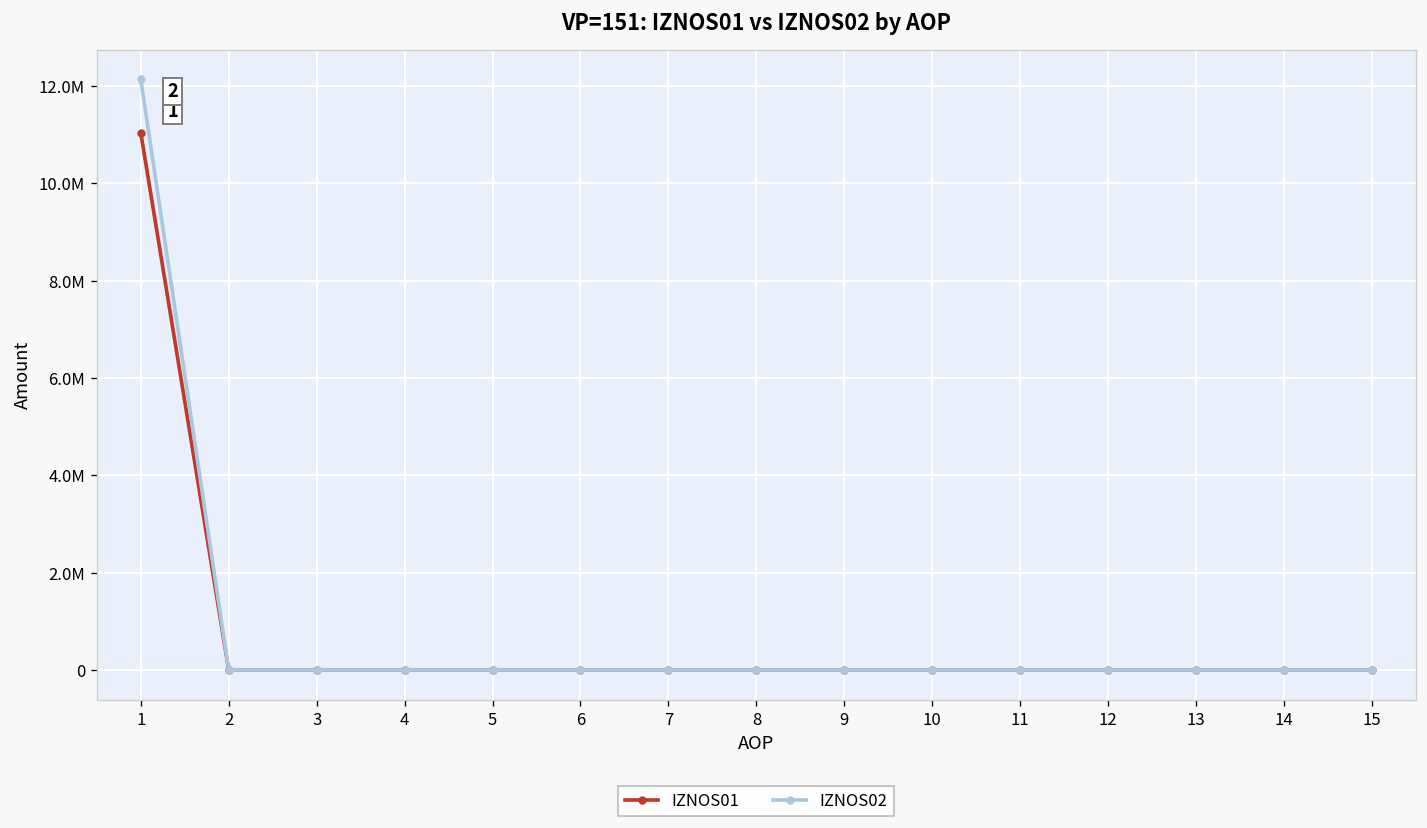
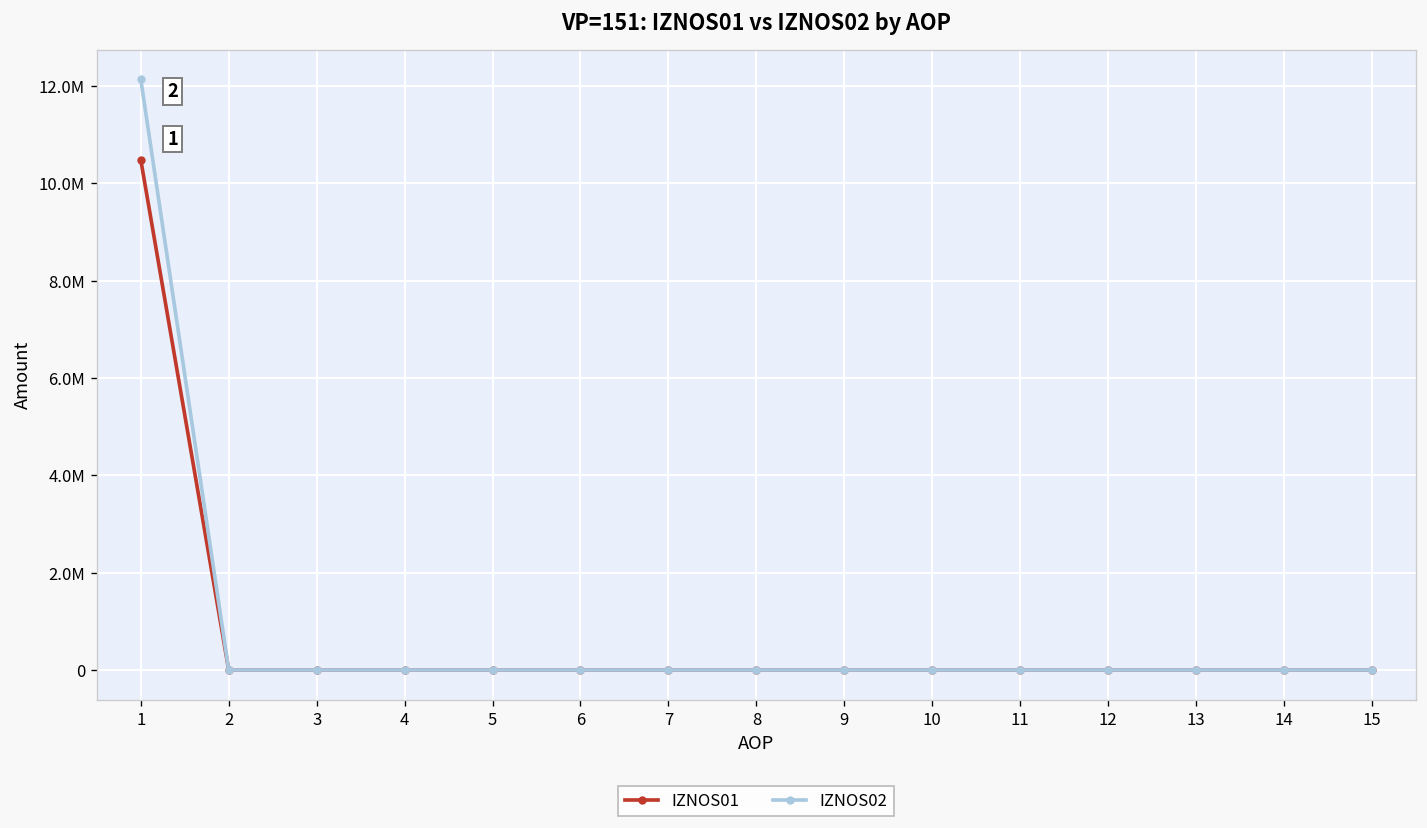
IZNOS01, 1: 11000000 -> 10500000
